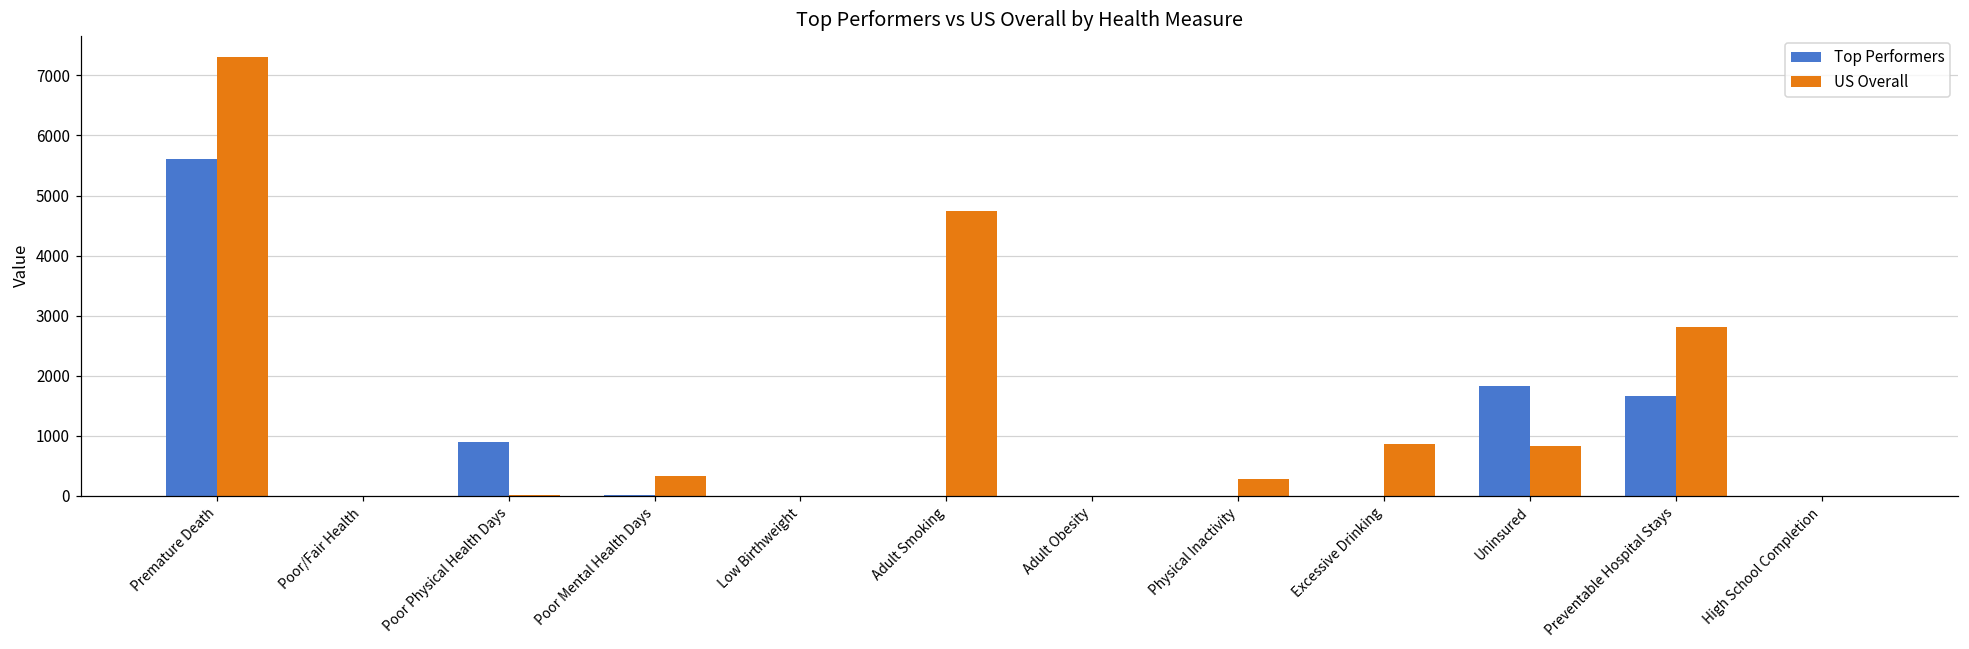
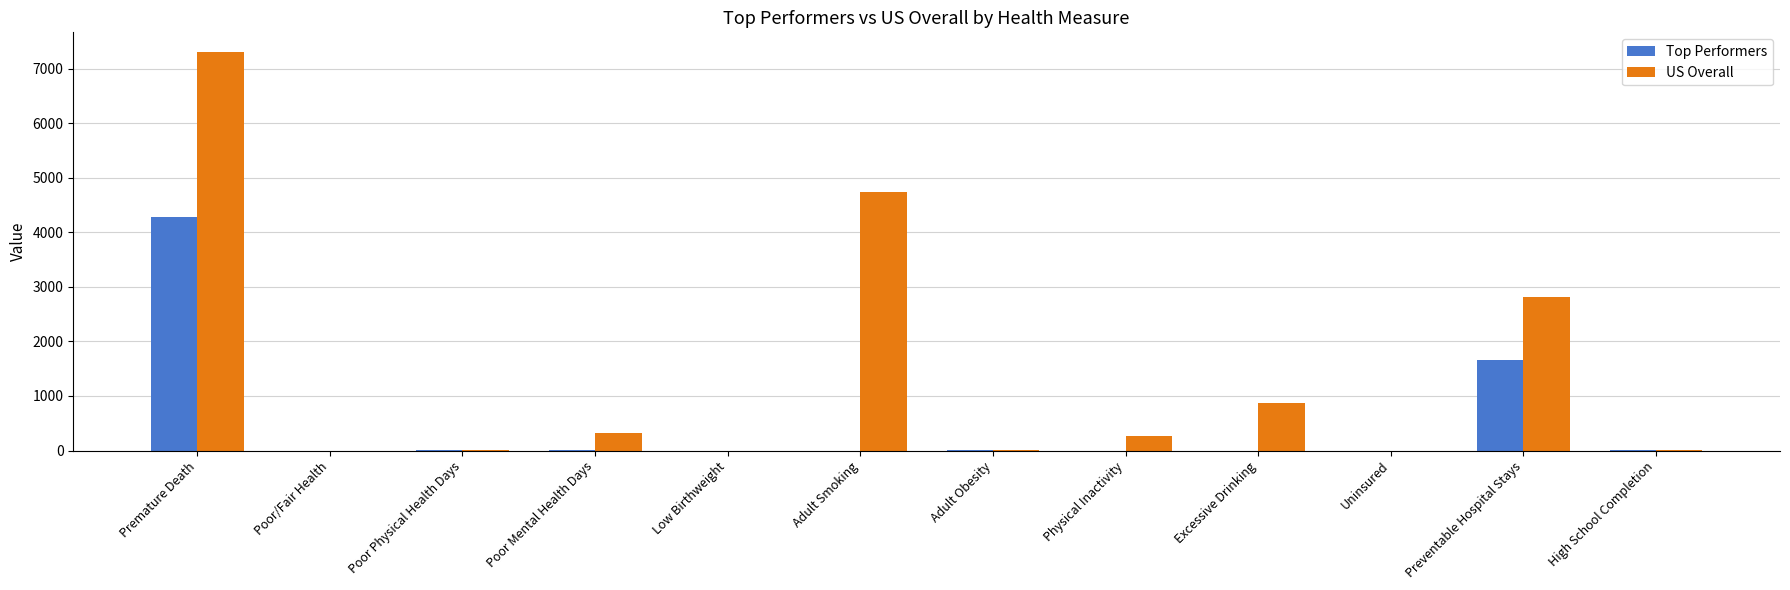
Top Performers, Premature Death: 5600 -> 4300
Top Performers, Poor Physical Health Days: 900 -> 0
Top Performers, Uninsured: 1800 -> 0
US Overall, Uninsured: 800 -> 0
